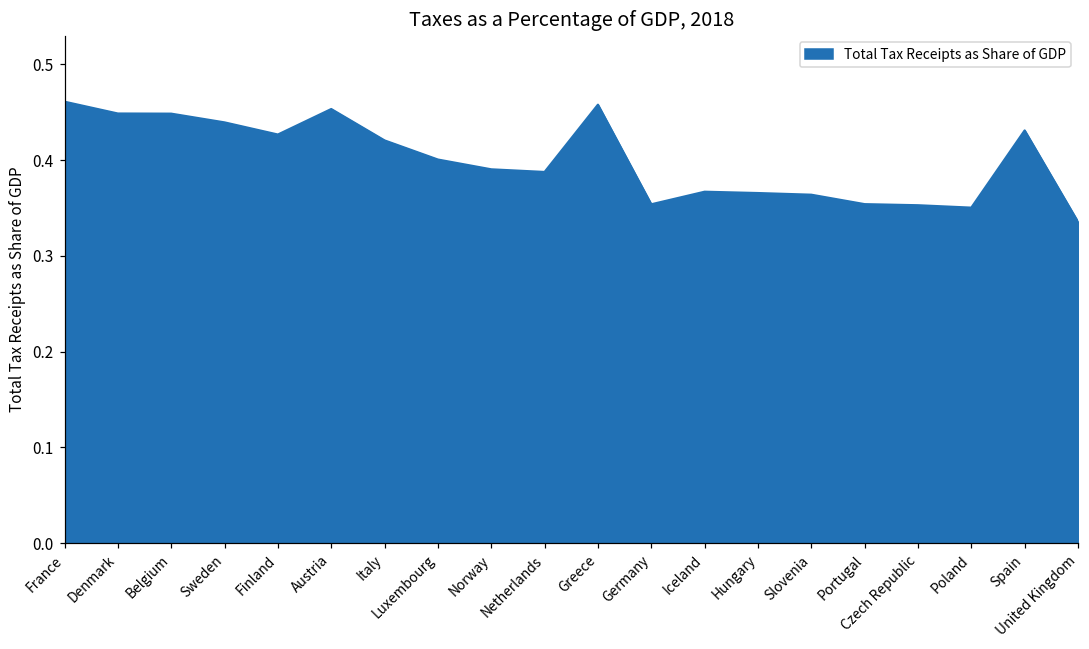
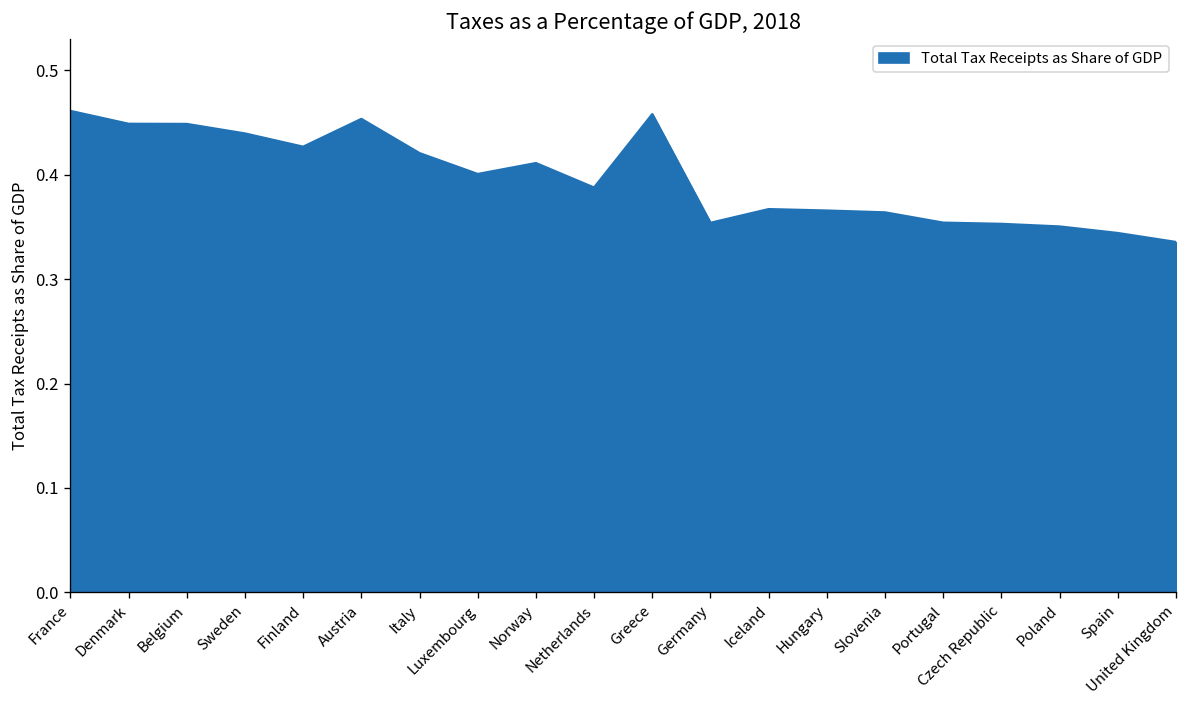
Norway: 0.39 -> 0.41
Spain: 0.43 -> 0.34
